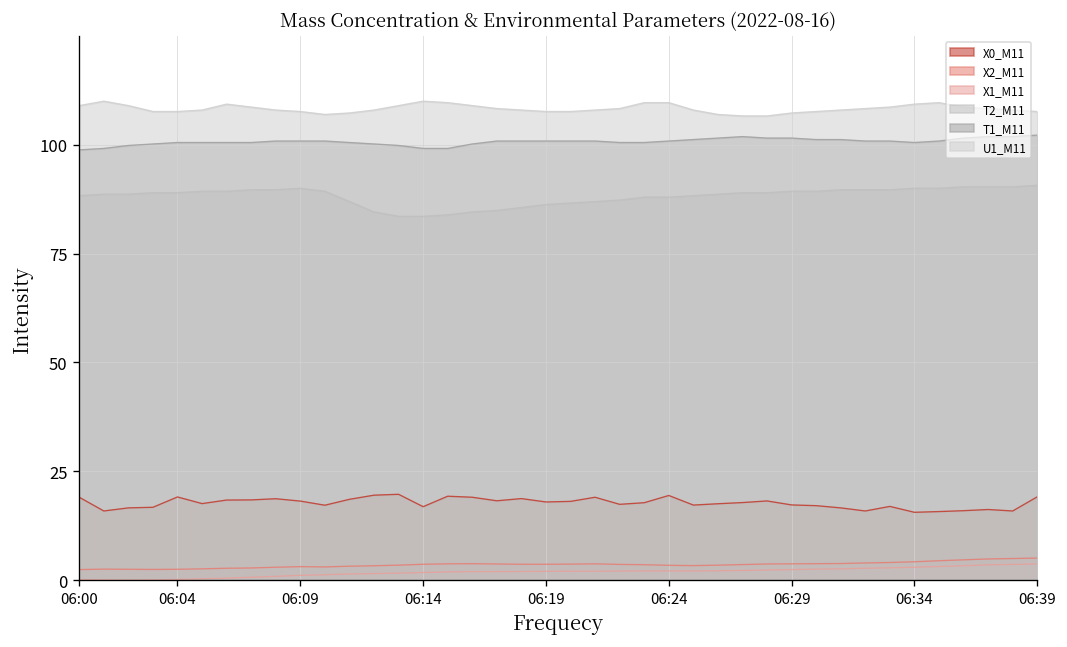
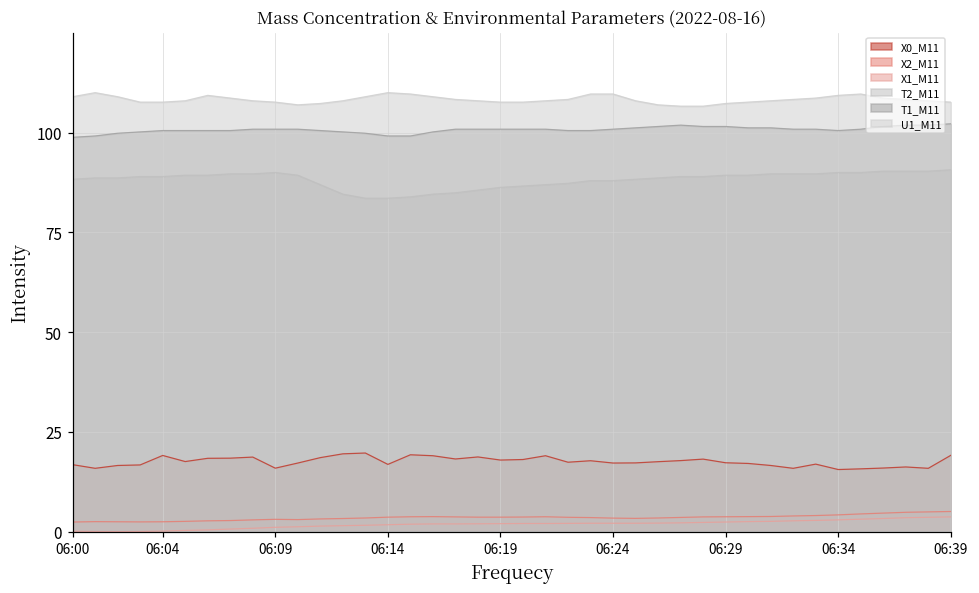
X0_M11, 06:00: 19 -> 17
X0_M11, 06:09: 18 -> 16
X0_M11, 06:24: 19 -> 17
